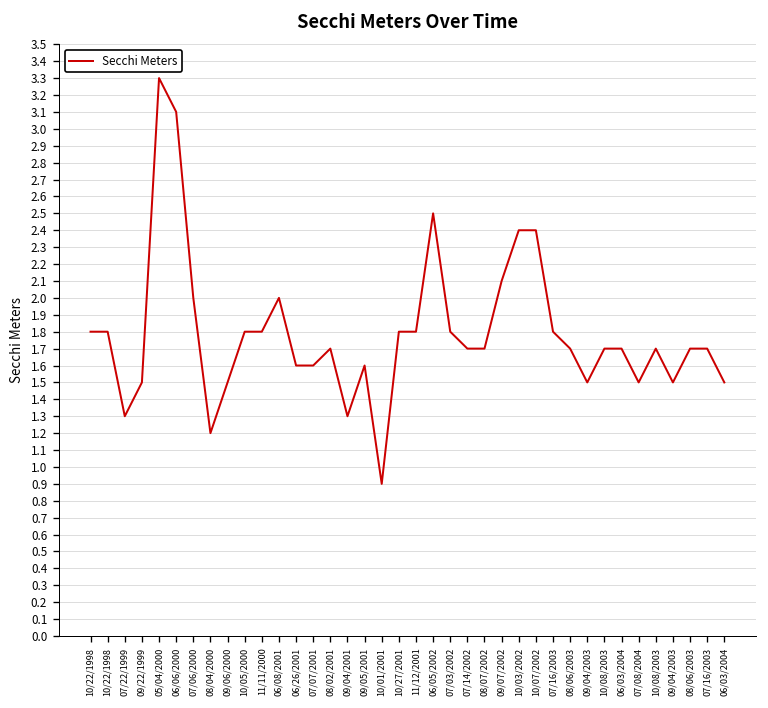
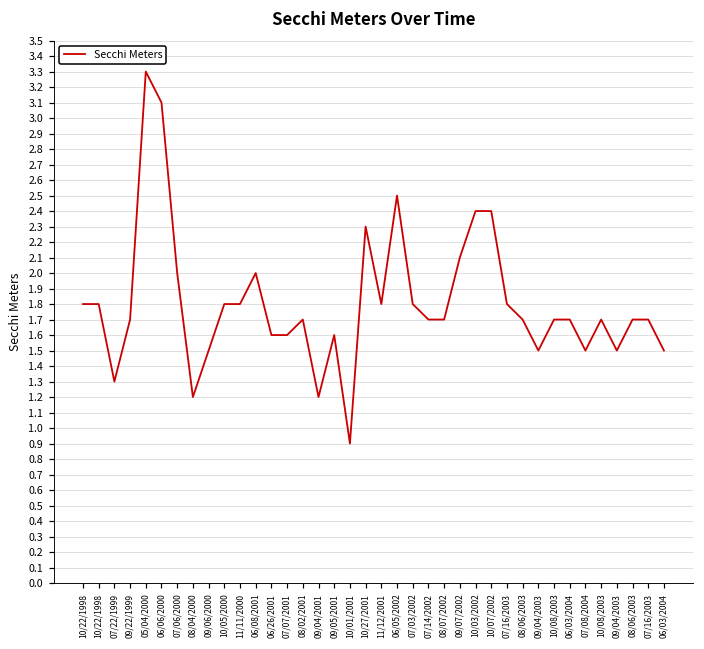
09/22/1999: 1.5 -> 1.7
09/04/2001: 1.3 -> 1.2
10/27/2001: 1.8 -> 2.3
